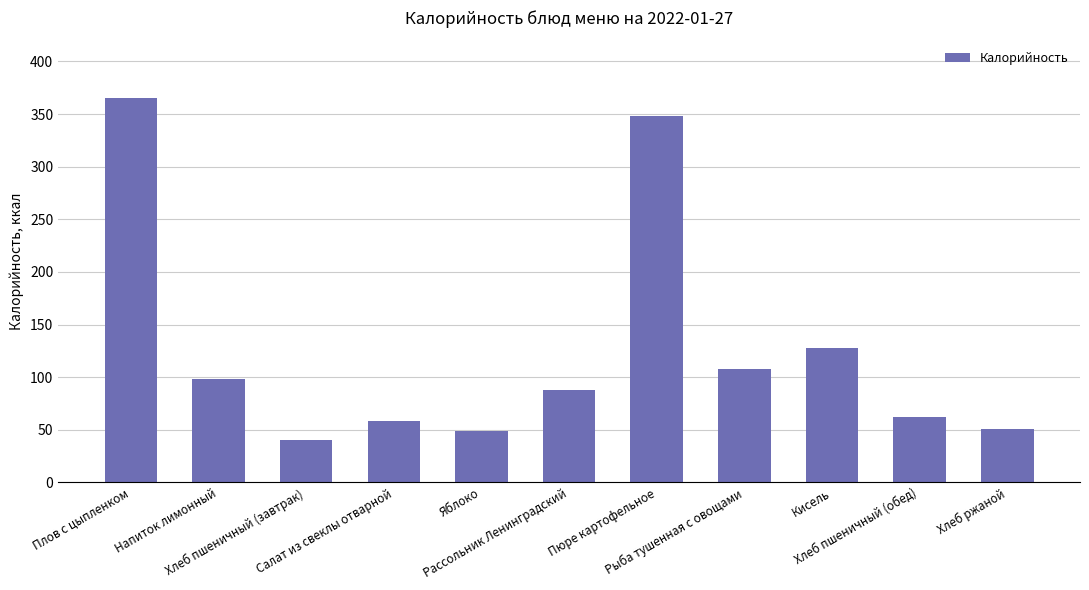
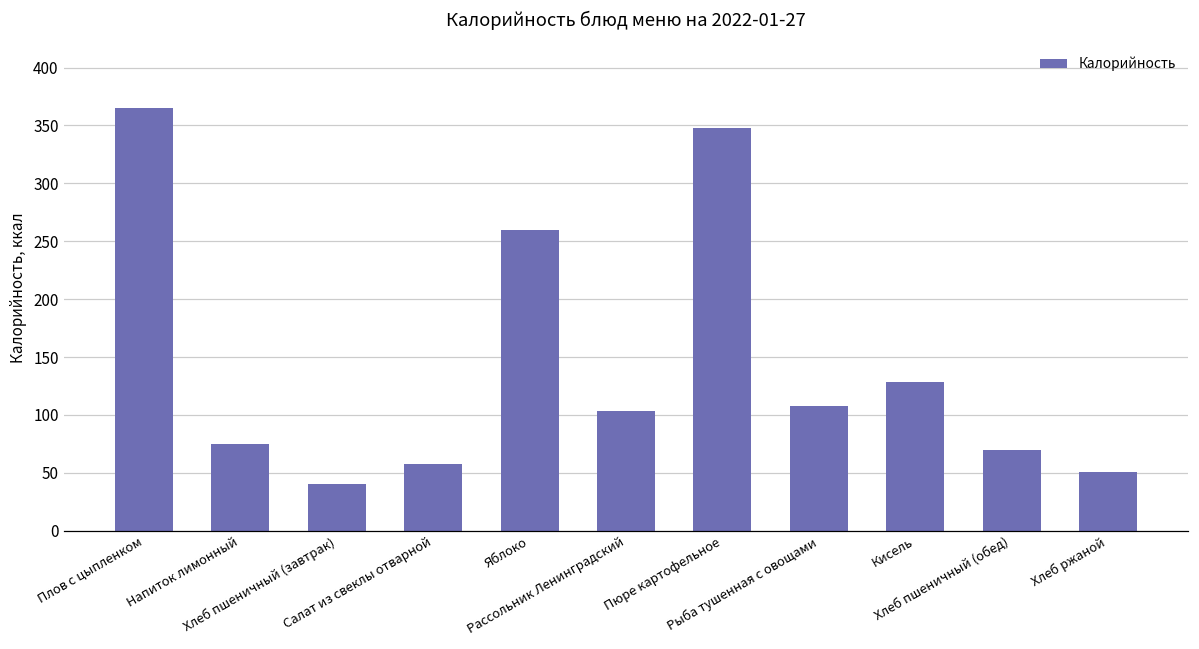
Напиток лимонный: 98 -> 75
Яблоко: 49 -> 260
Рассольник Ленинградский: 88 -> 103
Хлеб пшеничный (обед): 62 -> 70
